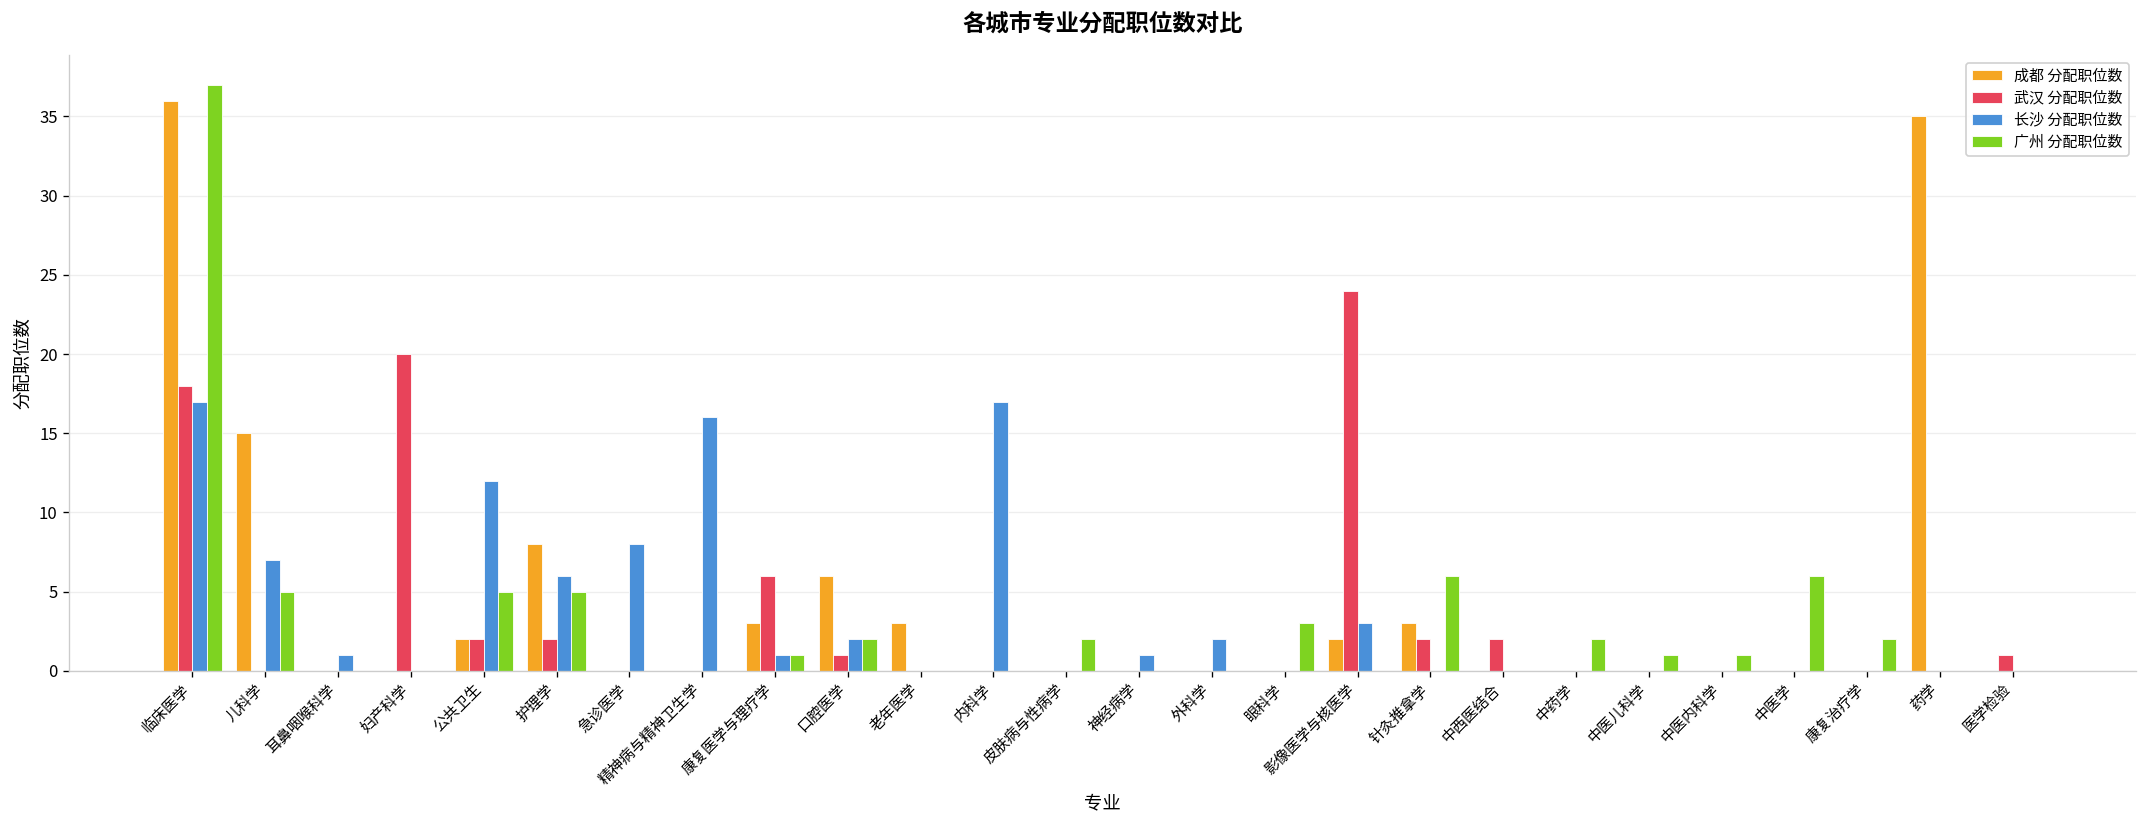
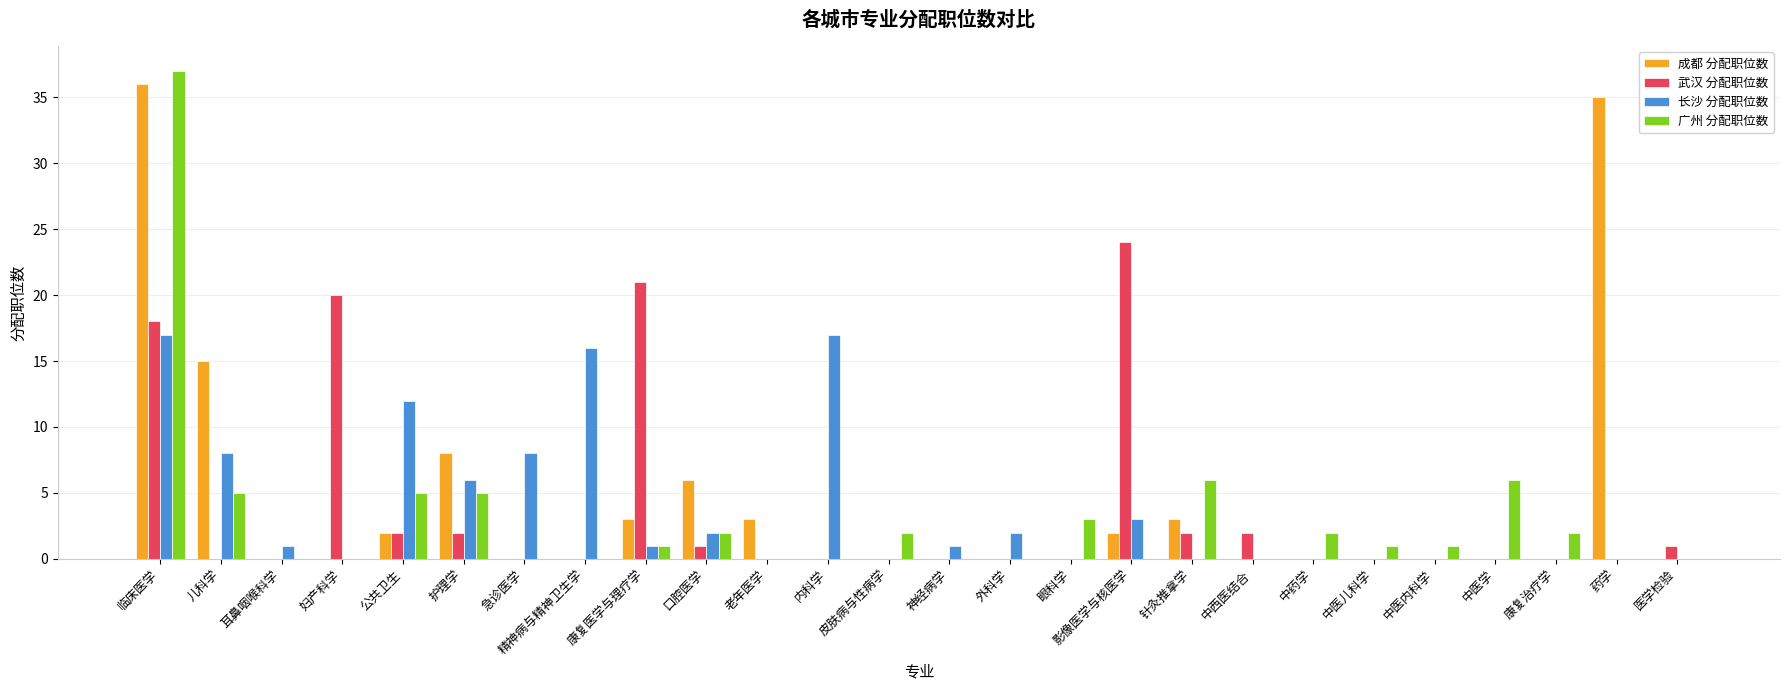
长沙 分配职位数, 儿科学: 7 -> 8
武汉 分配职位数, 康复医学与理疗学: 6 -> 21
